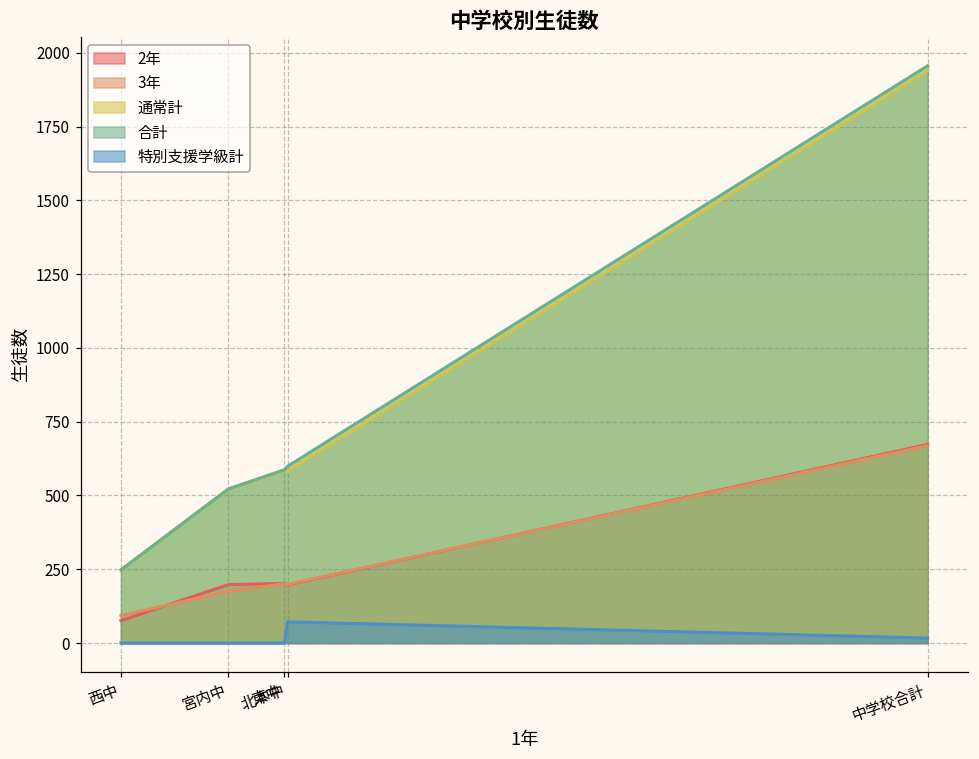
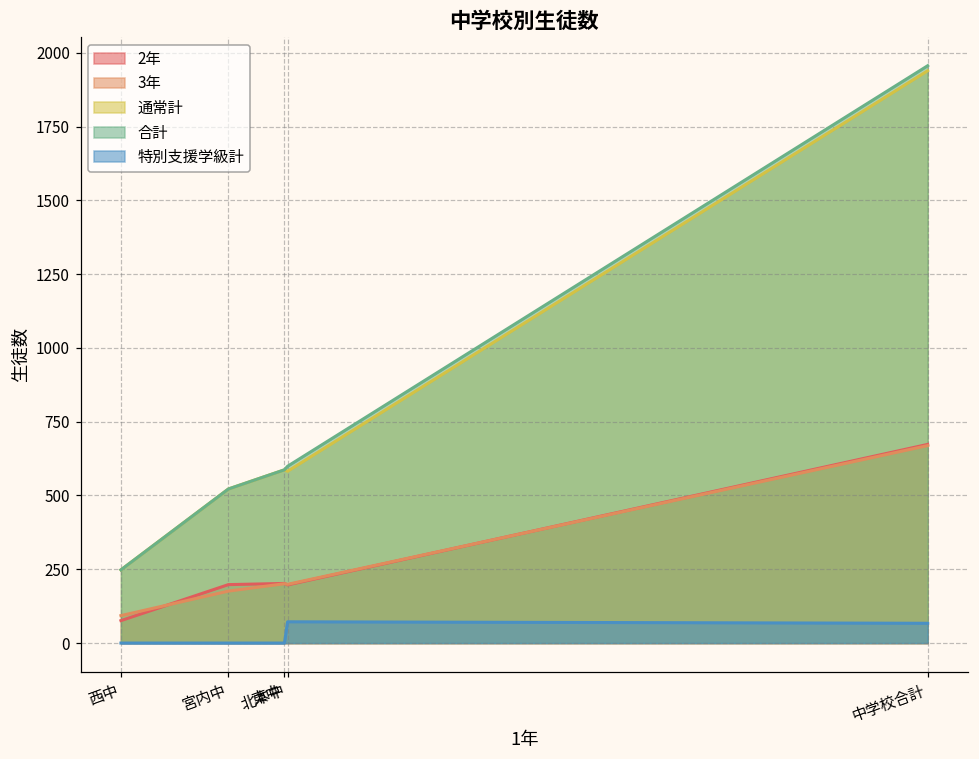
特別支援学級計, 中学校合計: 20 -> 70
